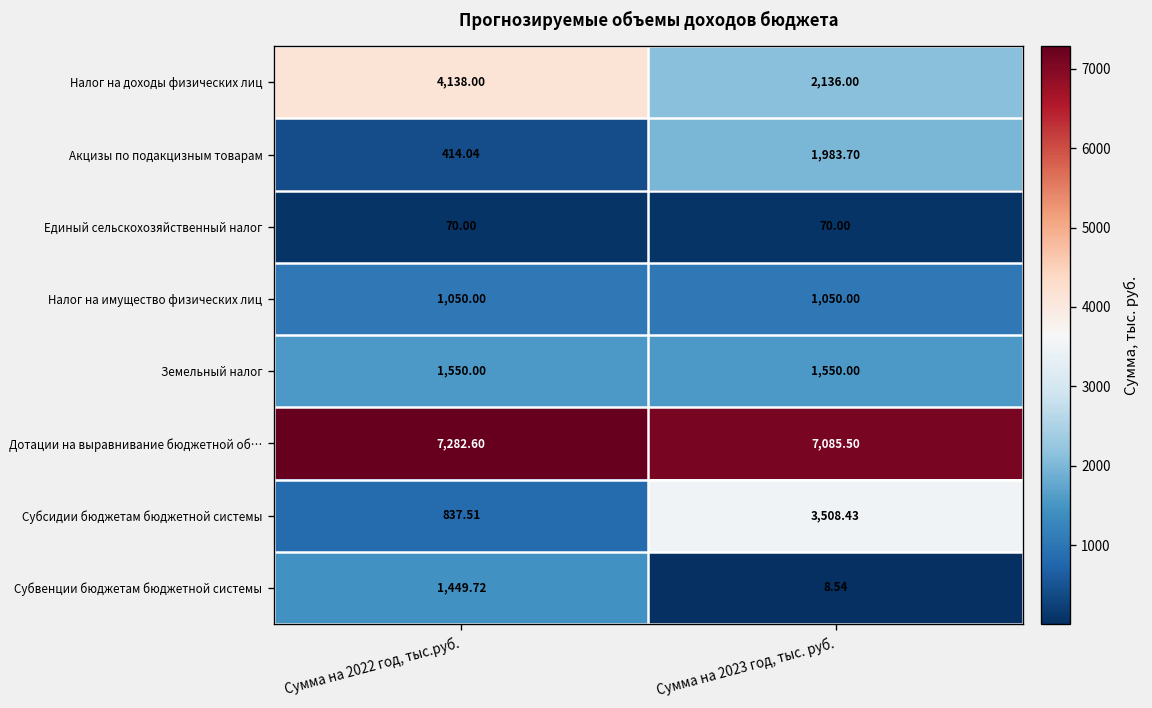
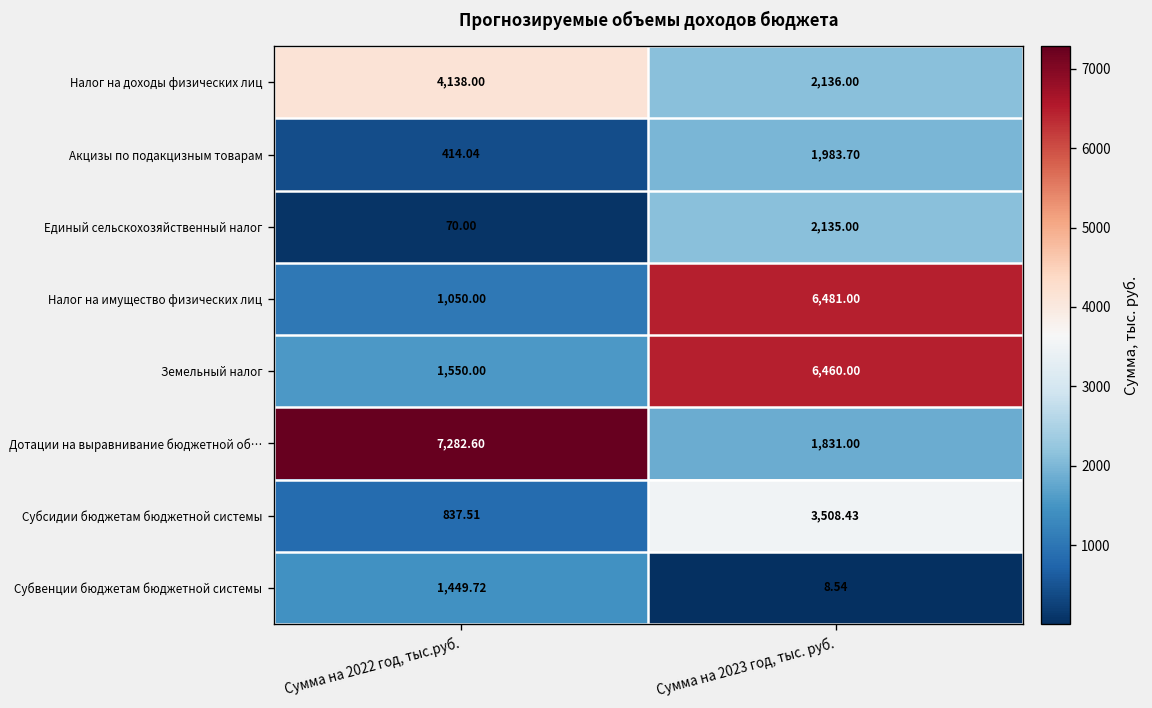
Единый сельскохозяйственный налог, Сумма на 2023 год, тыс. руб.: 70.00 -> 2,135.00
Налог на имущество физических лиц, Сумма на 2023 год, тыс. руб.: 1,050.00 -> 6,481.00
Земельный налог, Сумма на 2023 год, тыс. руб.: 1,550.00 -> 6,460.00
Дотации на выравнивание бюджетной об…, Сумма на 2023 год, тыс. руб.: 7,085.50 -> 1,831.00
